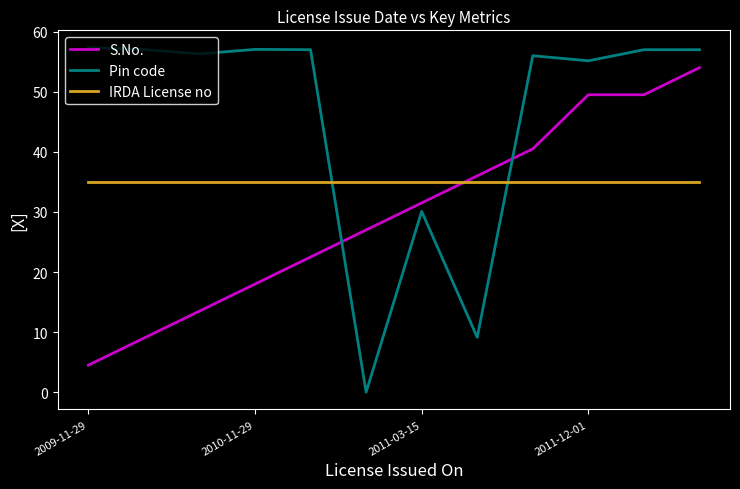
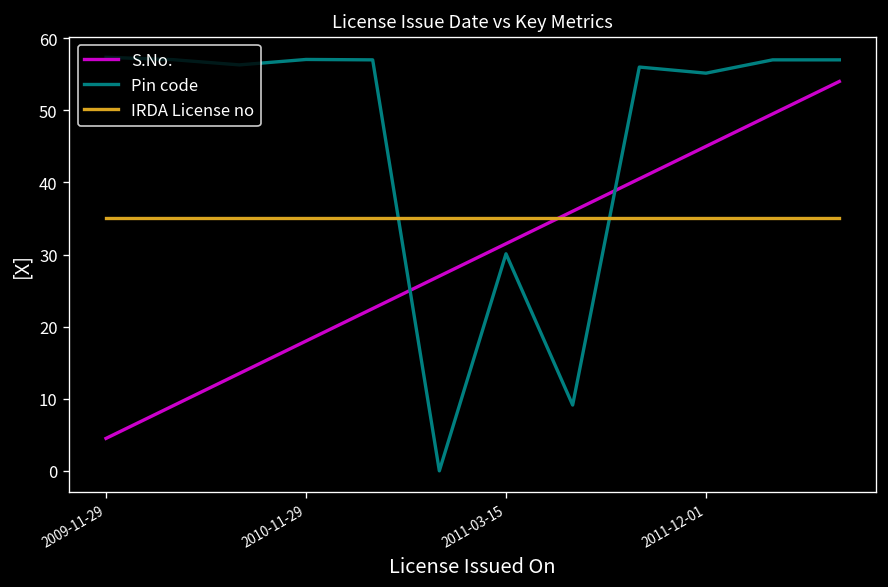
S.No., 2011-12-01: 50 -> 45
